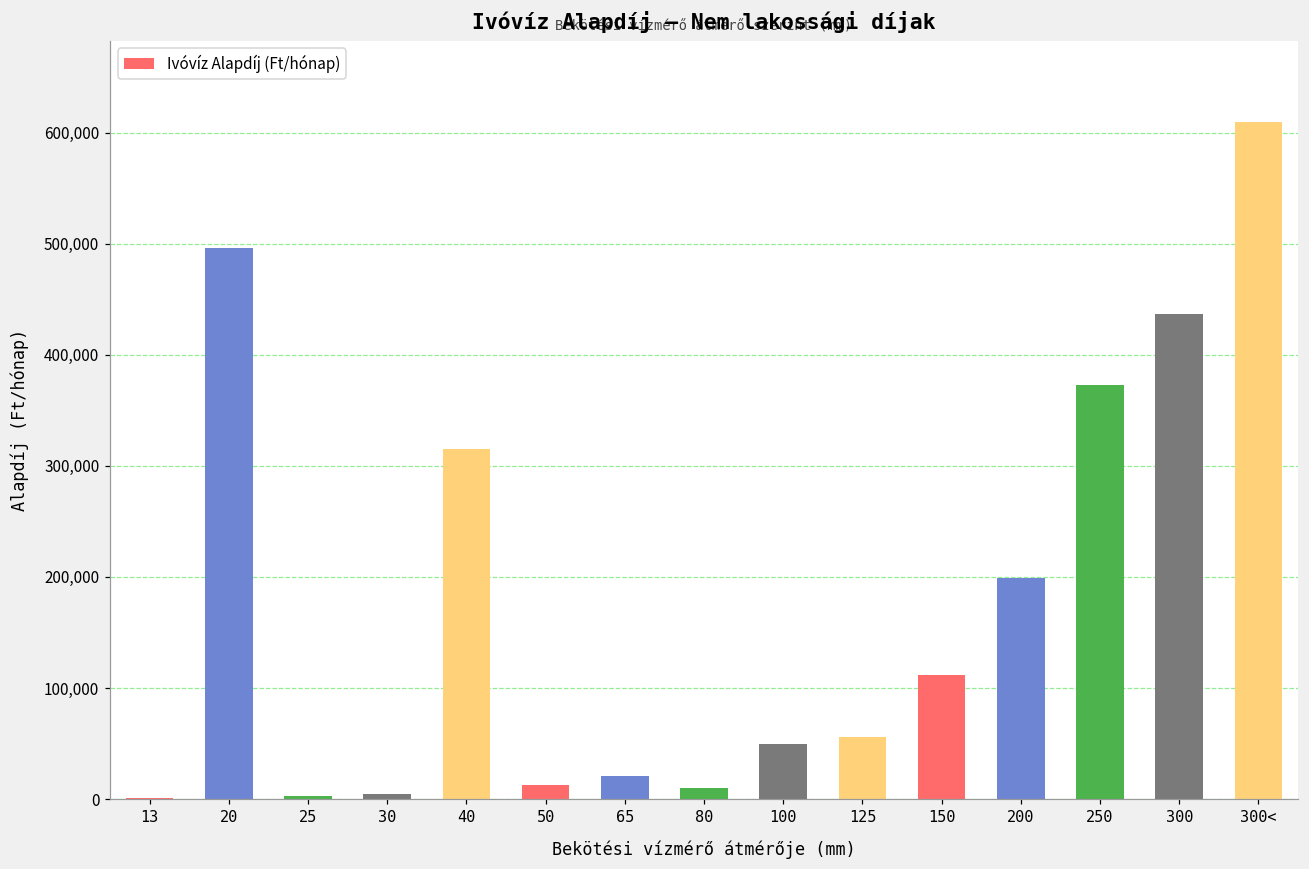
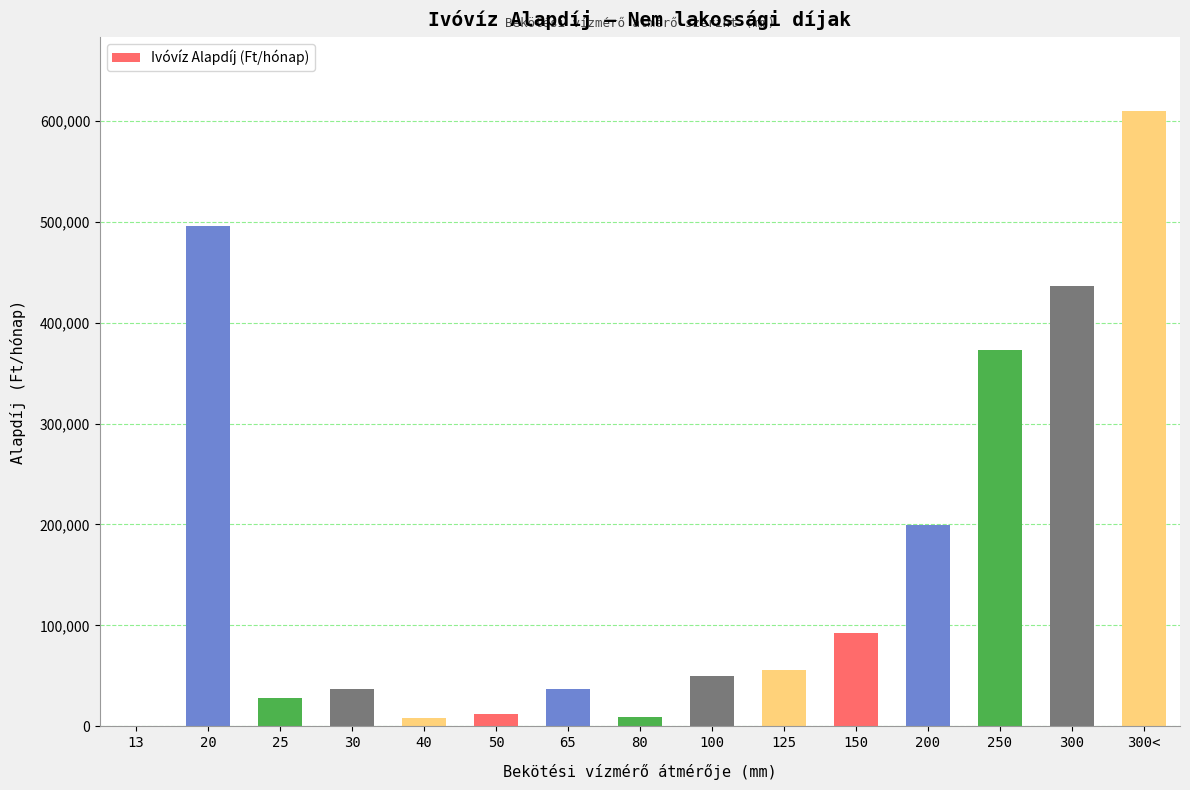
25: 3,000 -> 29,000
30: 4,000 -> 37,000
40: 315,000 -> 8,000
65: 21,000 -> 37,000
150: 112,000 -> 93,000
